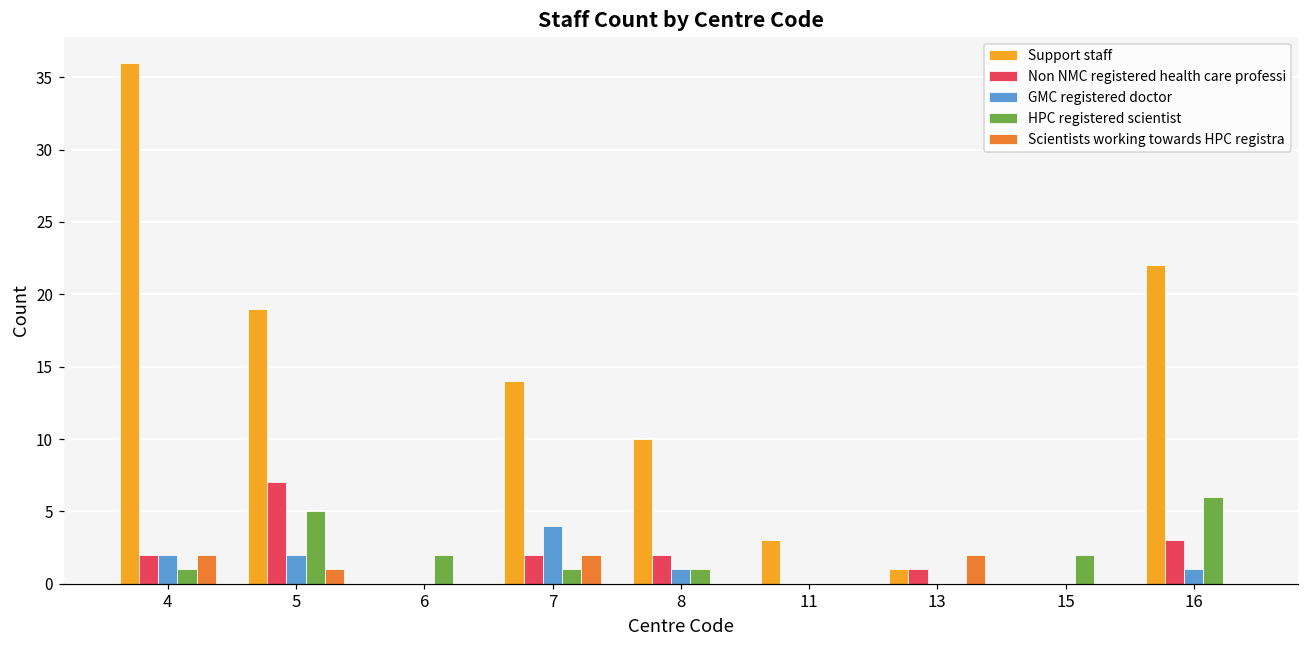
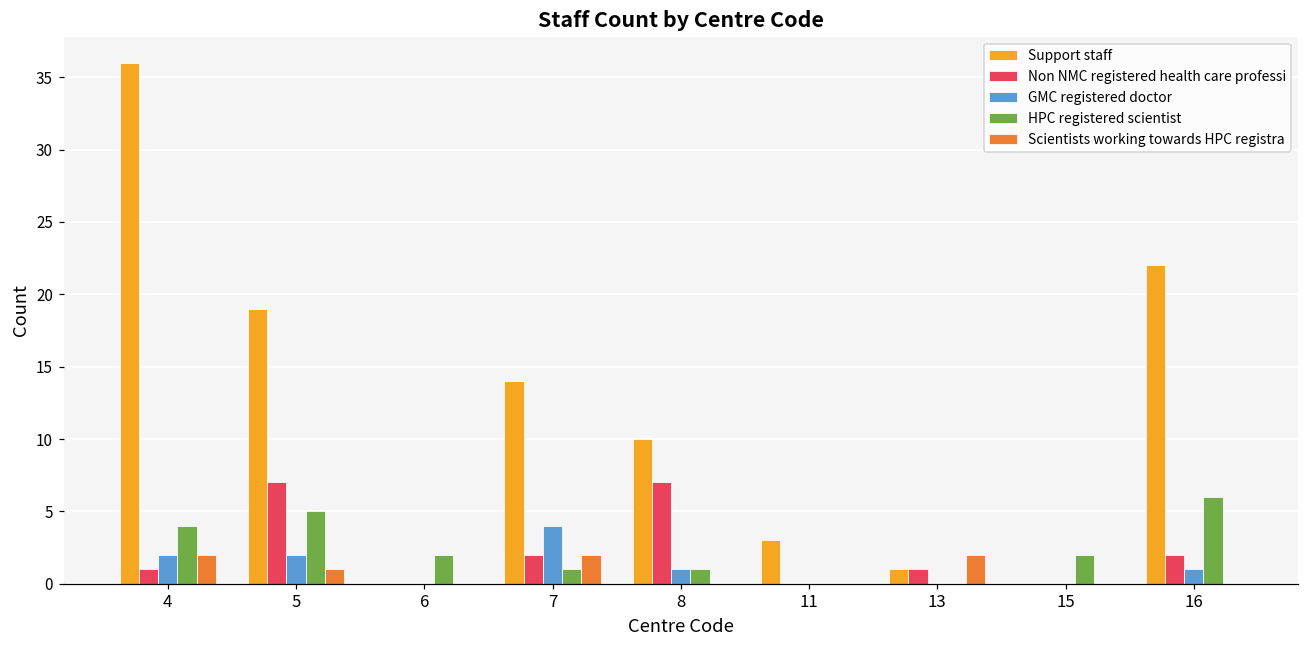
Non NMC registered health care professi, 4: 2 -> 1
HPC registered scientist, 4: 1 -> 4
Non NMC registered health care professi, 8: 2 -> 7
Non NMC registered health care professi, 16: 3 -> 2
